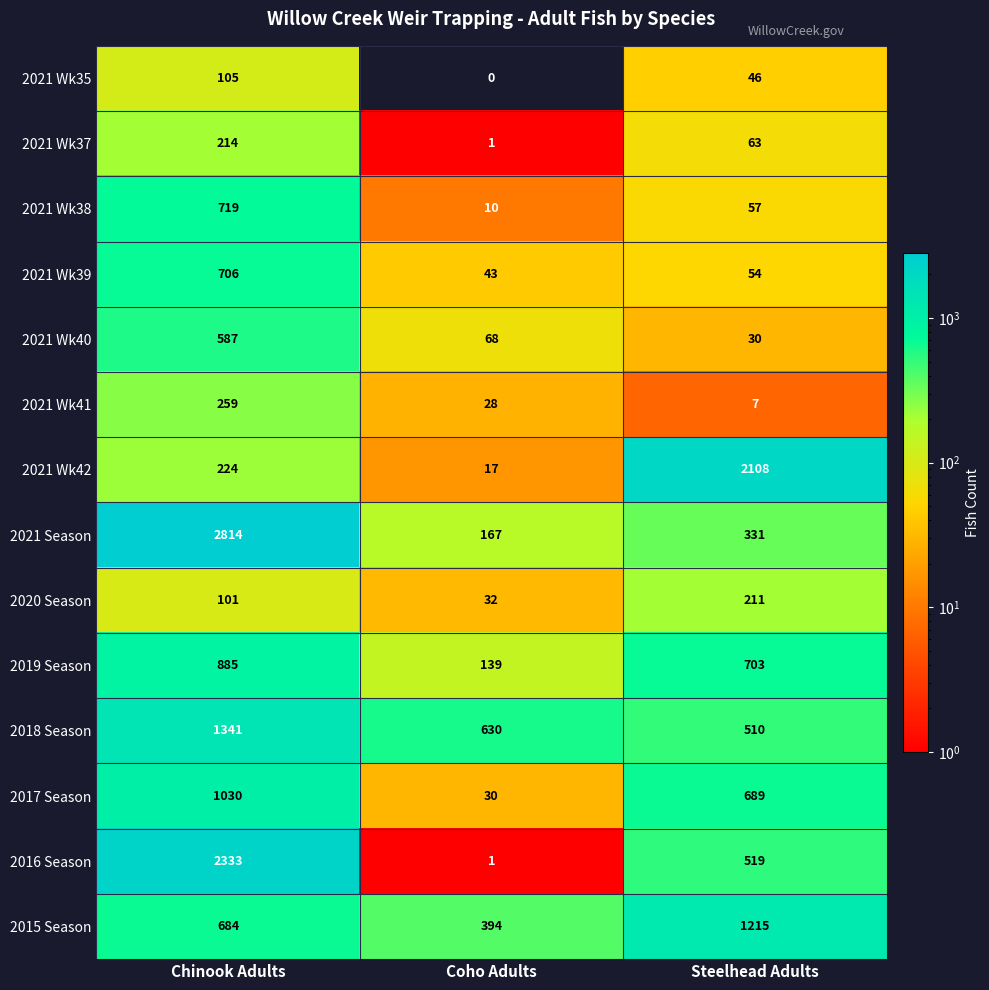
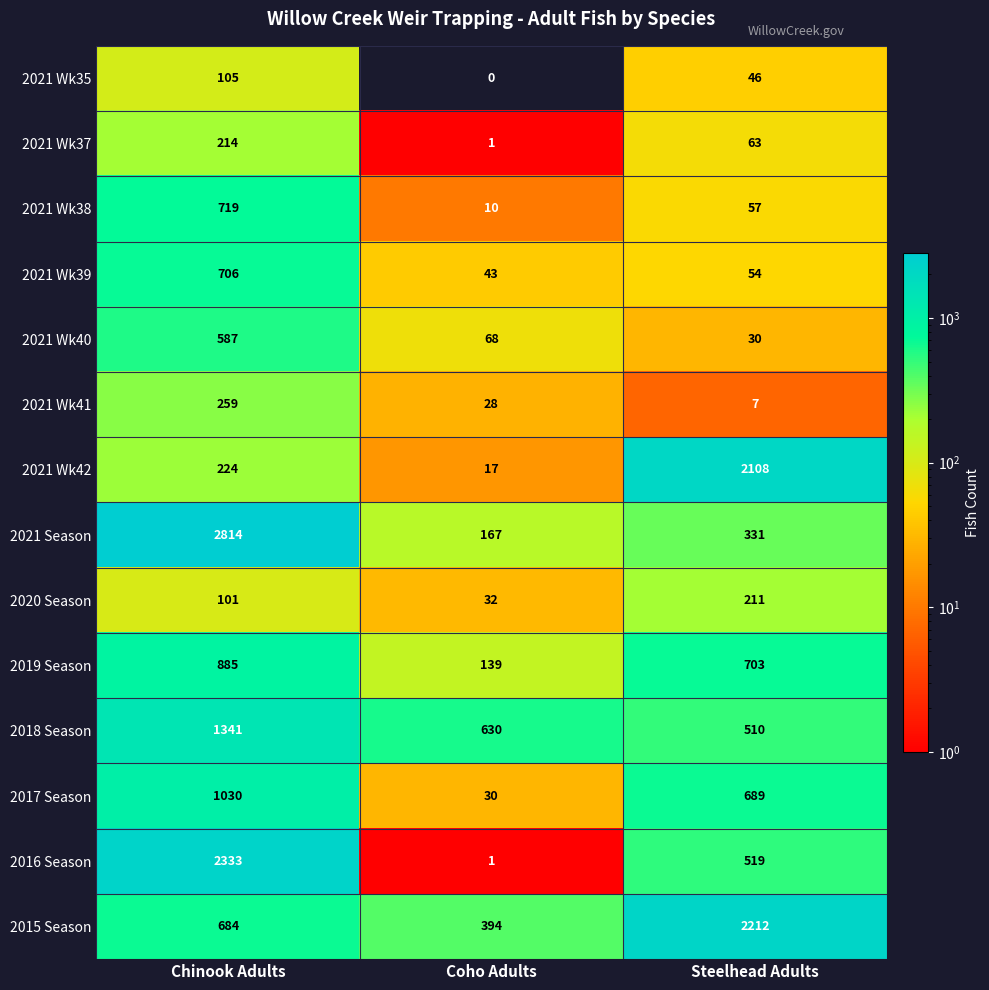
2015 Season, Steelhead Adults: 1215 -> 2212
